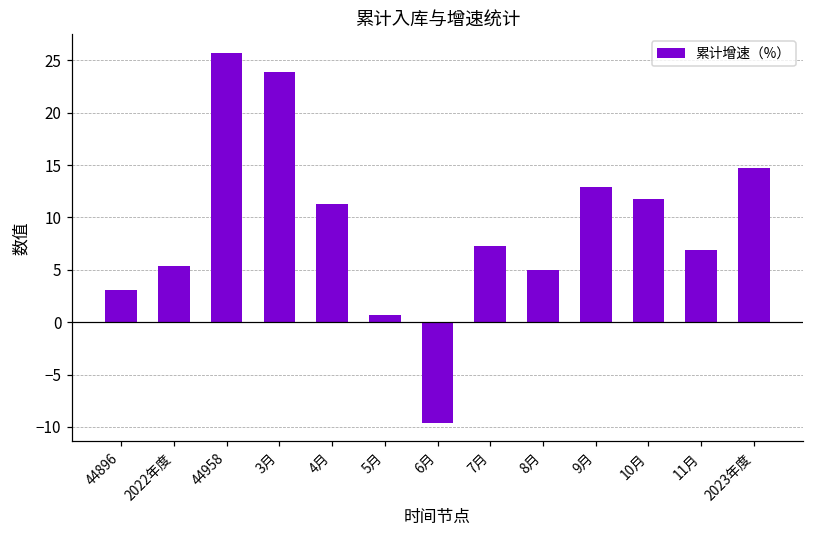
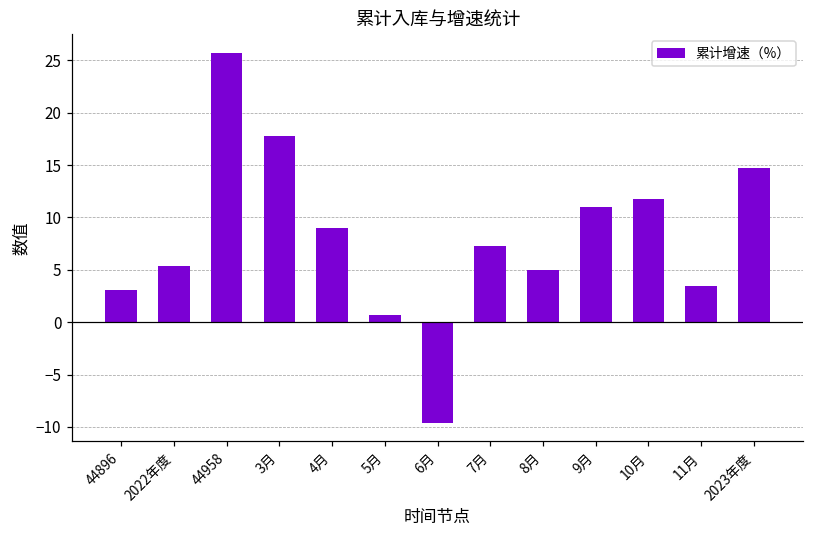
3月: 24 -> 18
4月: 11 -> 9
9月: 13 -> 11
11月: 7 -> 4
